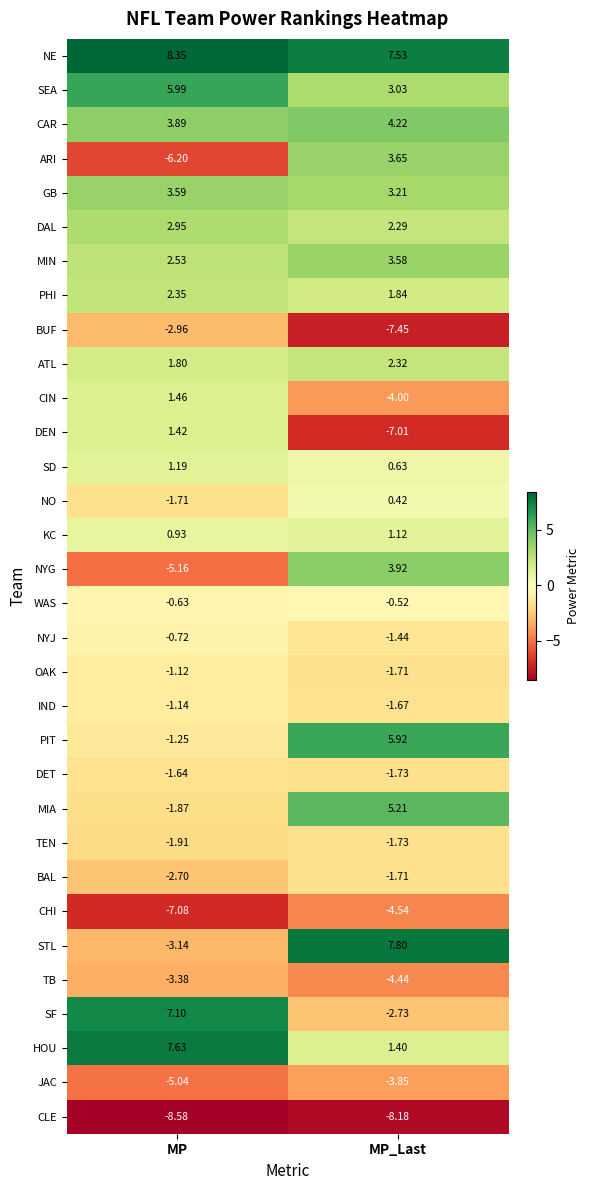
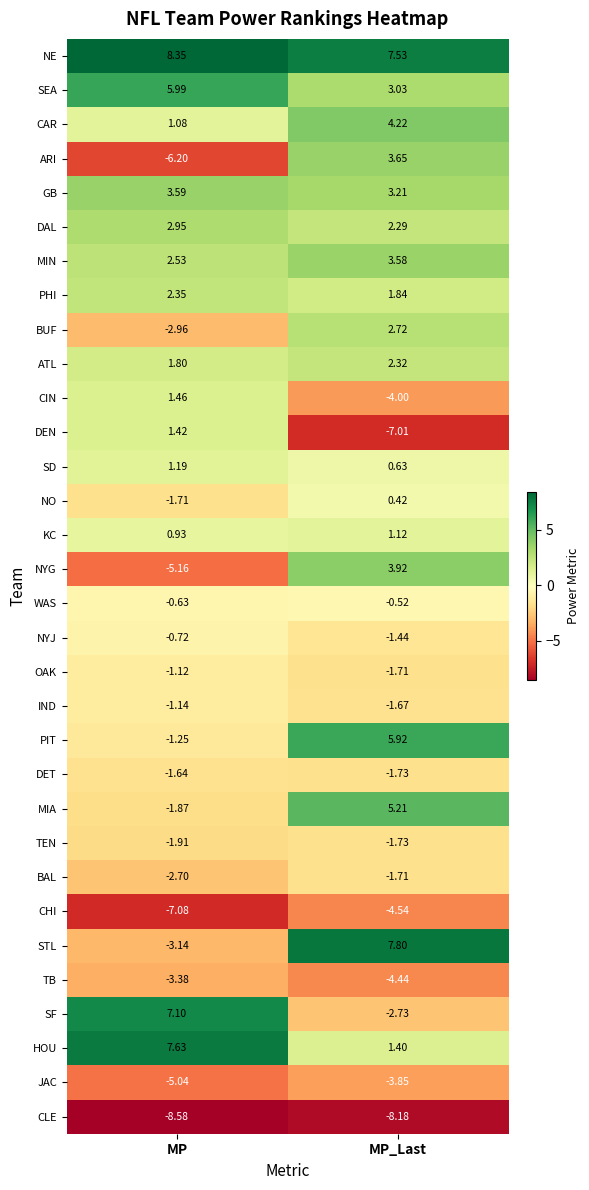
CAR, MP: 3.89 -> 1.08
BUF, MP_Last: -7.45 -> 2.72
